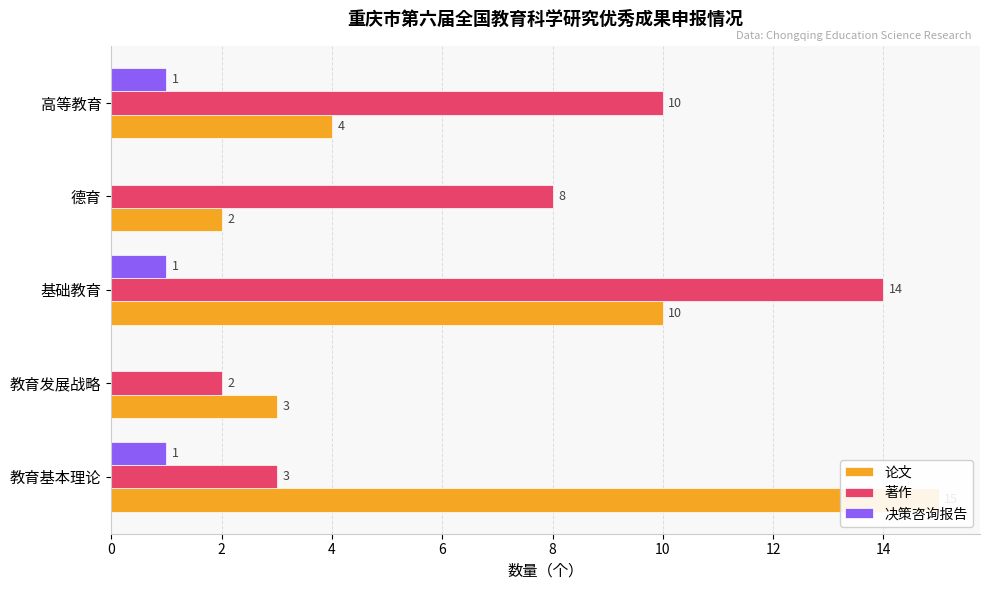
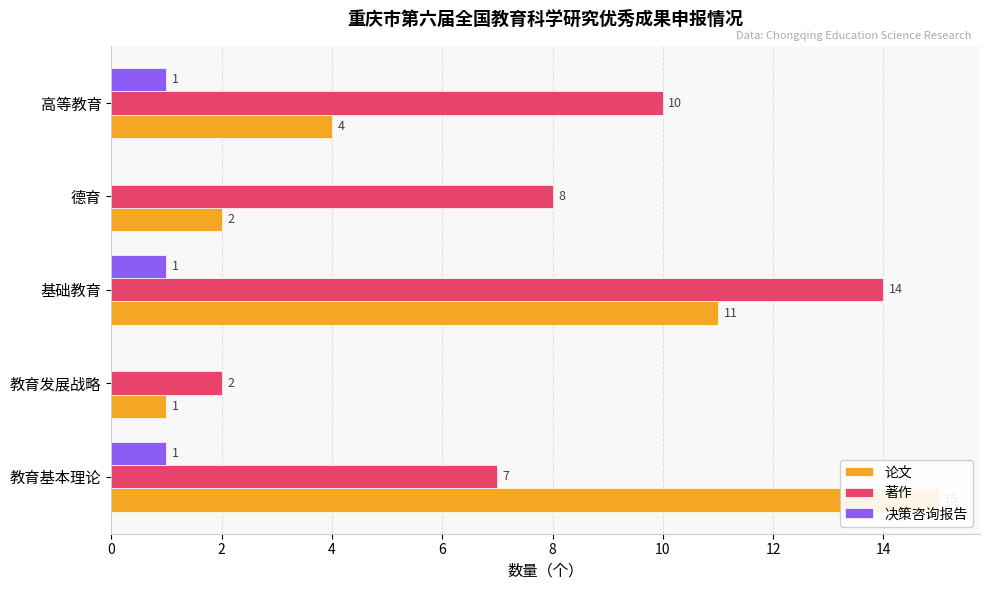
论文, 基础教育: 10 -> 11
论文, 教育发展战略: 3 -> 1
著作, 教育基本理论: 3 -> 7
